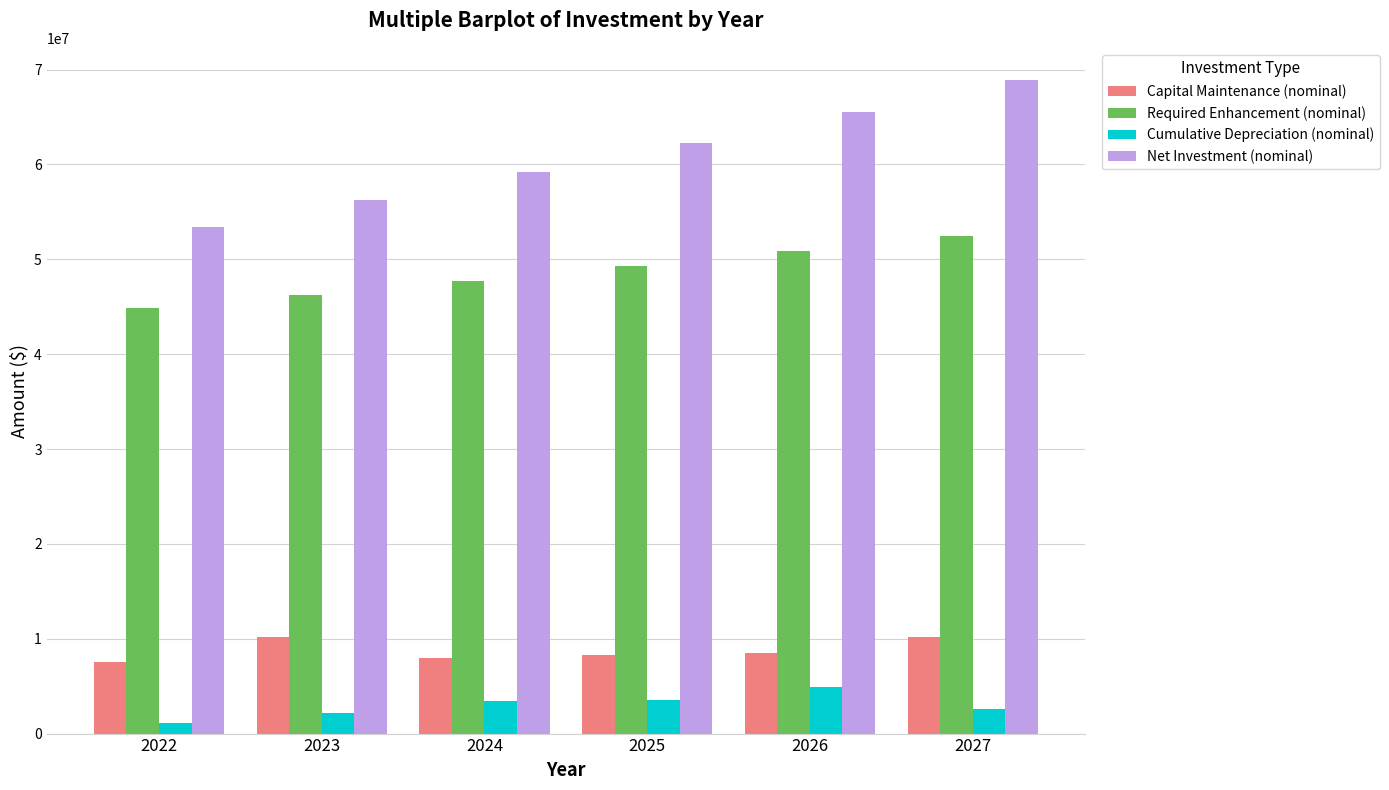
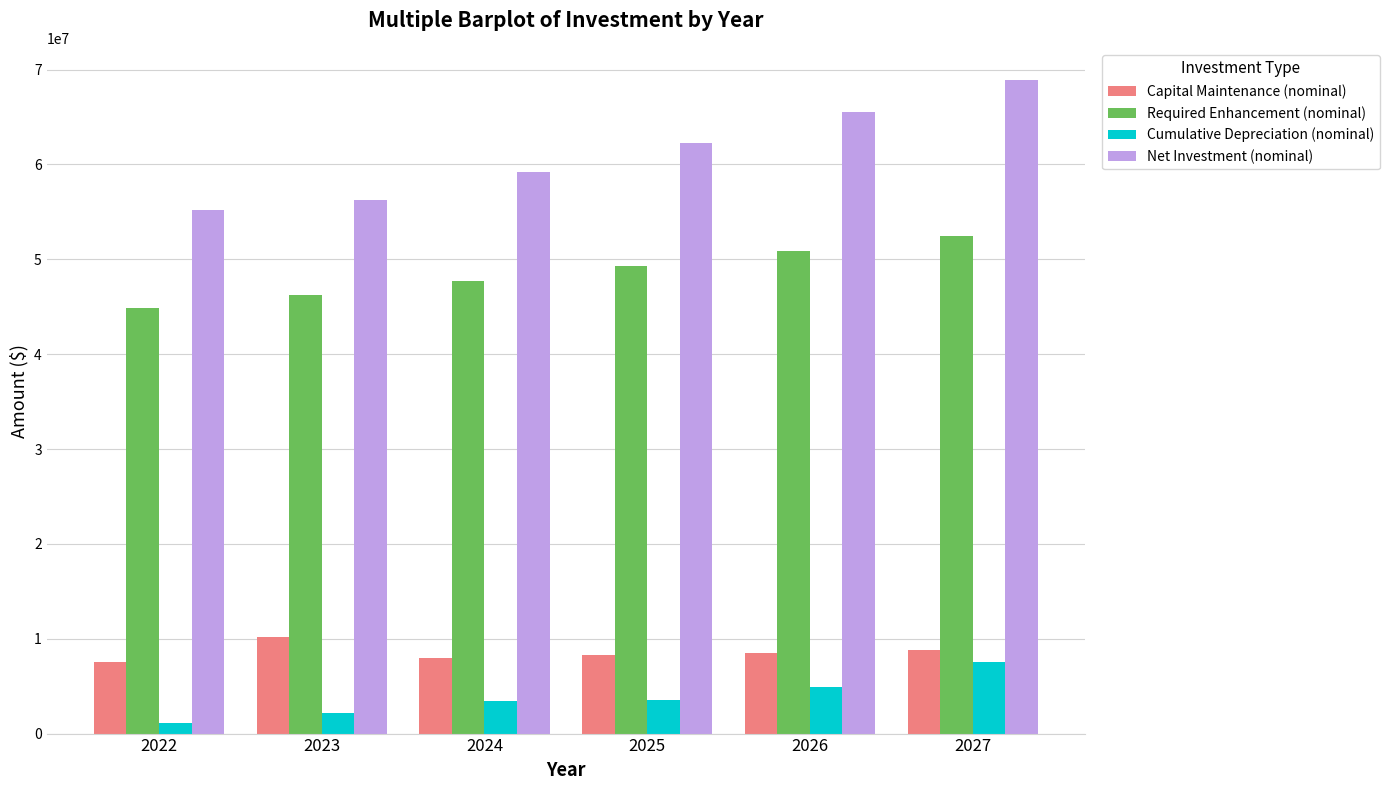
Net Investment (nominal), 2022: 53000000 -> 55000000
Capital Maintenance (nominal), 2027: 10000000 -> 9000000
Cumulative Depreciation (nominal), 2027: 3000000 -> 8000000
